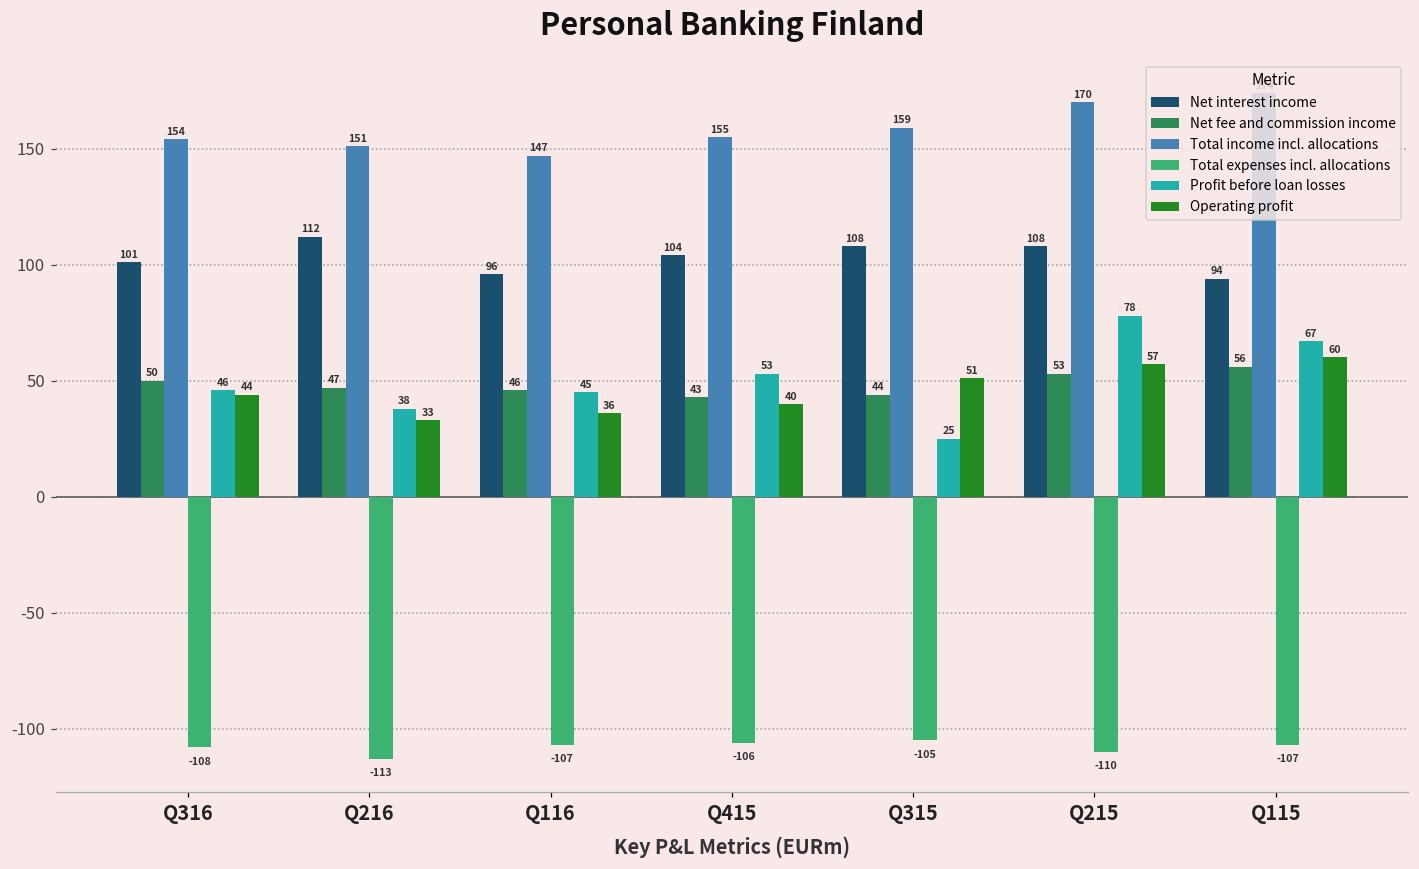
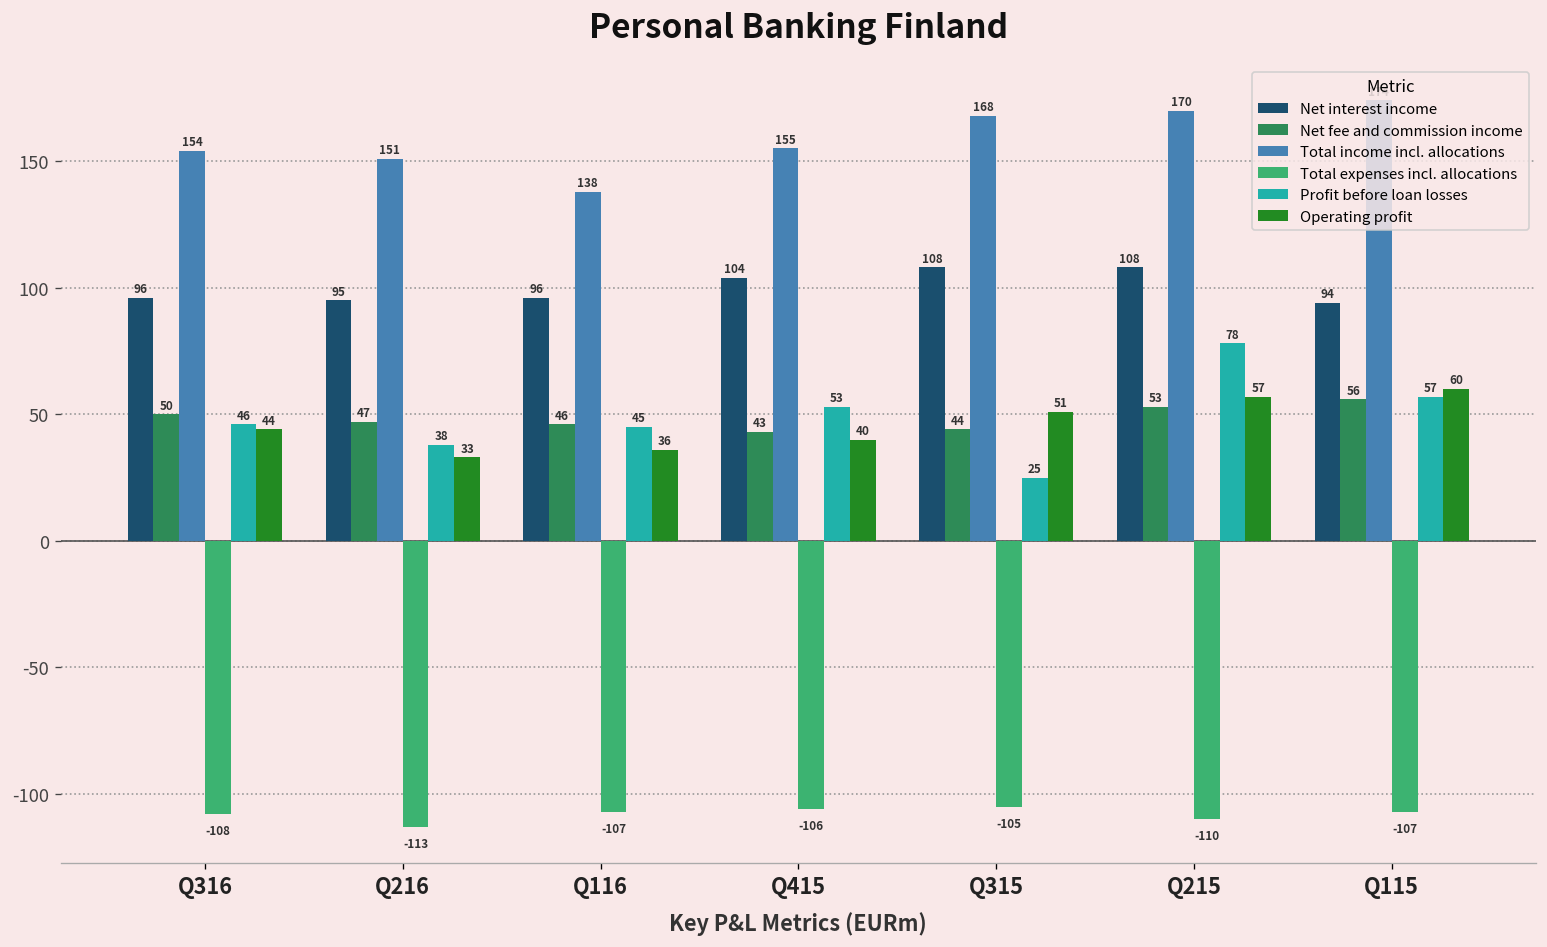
Net interest income, Q316: 101 -> 96
Net interest income, Q216: 112 -> 95
Total income incl. allocations, Q116: 147 -> 138
Total income incl. allocations, Q315: 159 -> 168
Profit before loan losses, Q115: 67 -> 57
